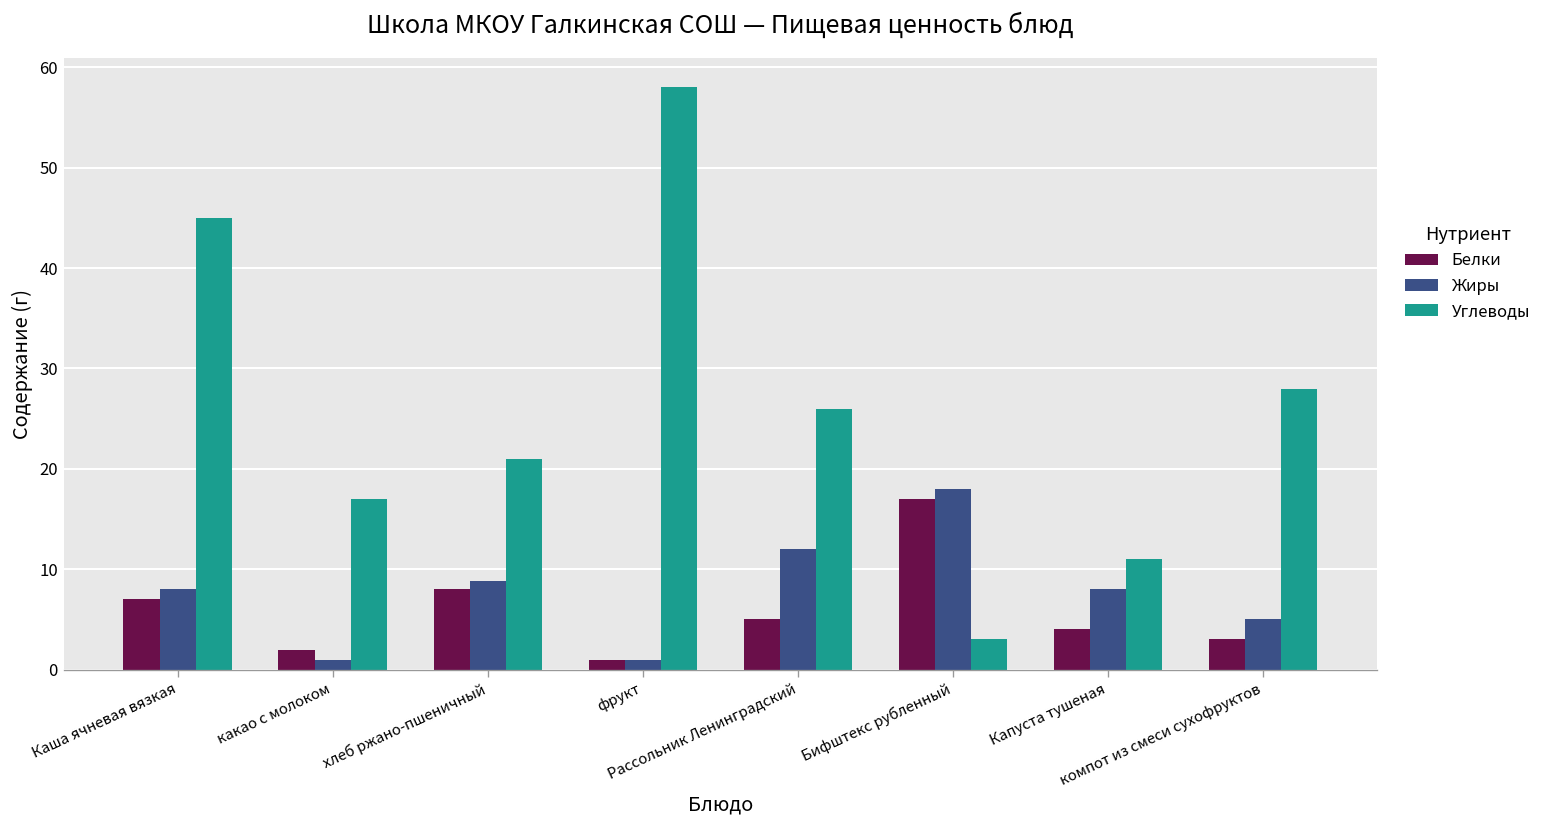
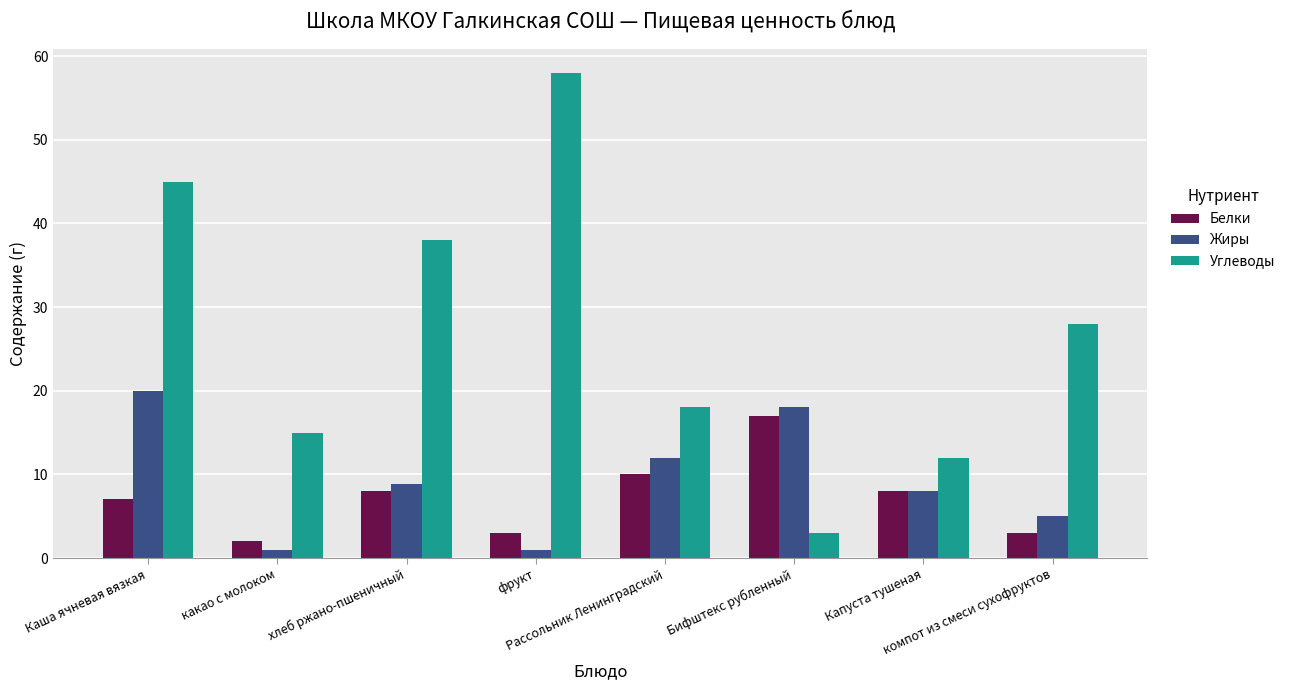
Жиры, Каша ячневая вязкая: 8 -> 20
Углеводы, какао с молоком: 17 -> 15
Углеводы, хлеб ржано-пшеничный: 21 -> 38
Белки, фрукт: 1 -> 3
Белки, Рассольник Ленинградский: 5 -> 10
Углеводы, Рассольник Ленинградский: 26 -> 18
Белки, Капуста тушеная: 4 -> 8
Углеводы, Капуста тушеная: 11 -> 12
